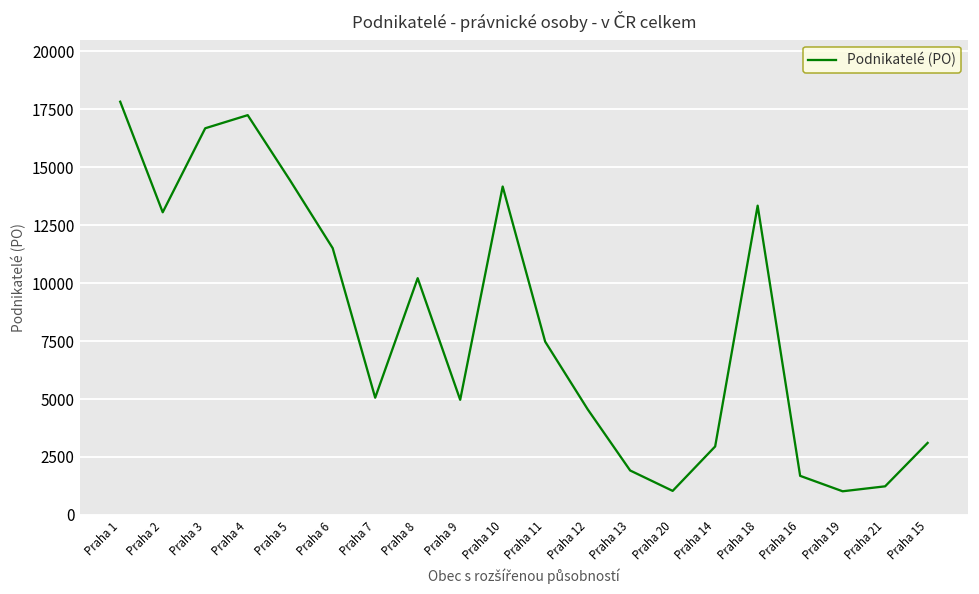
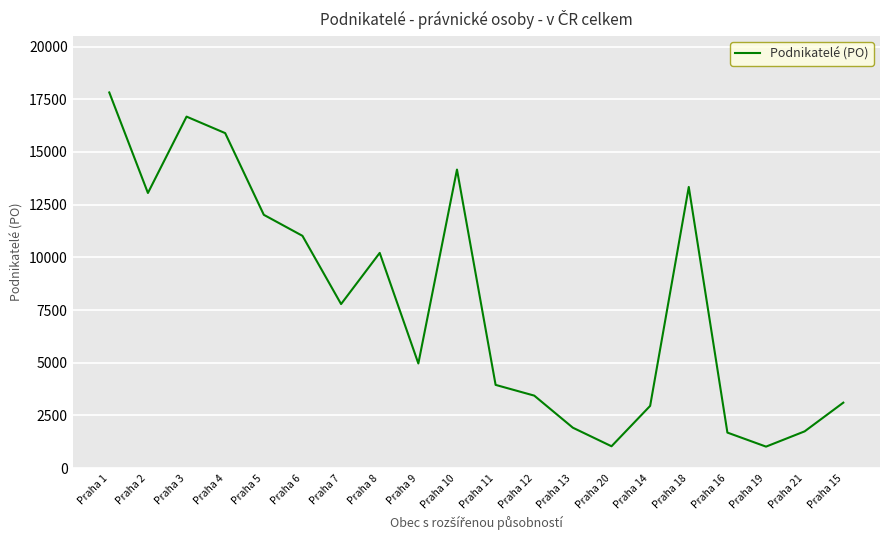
Praha 4: 17200 -> 15900
Praha 5: 14400 -> 12000
Praha 6: 11500 -> 11000
Praha 7: 5100 -> 7800
Praha 11: 7500 -> 4000
Praha 12: 4600 -> 3400
Praha 21: 1200 -> 1700
